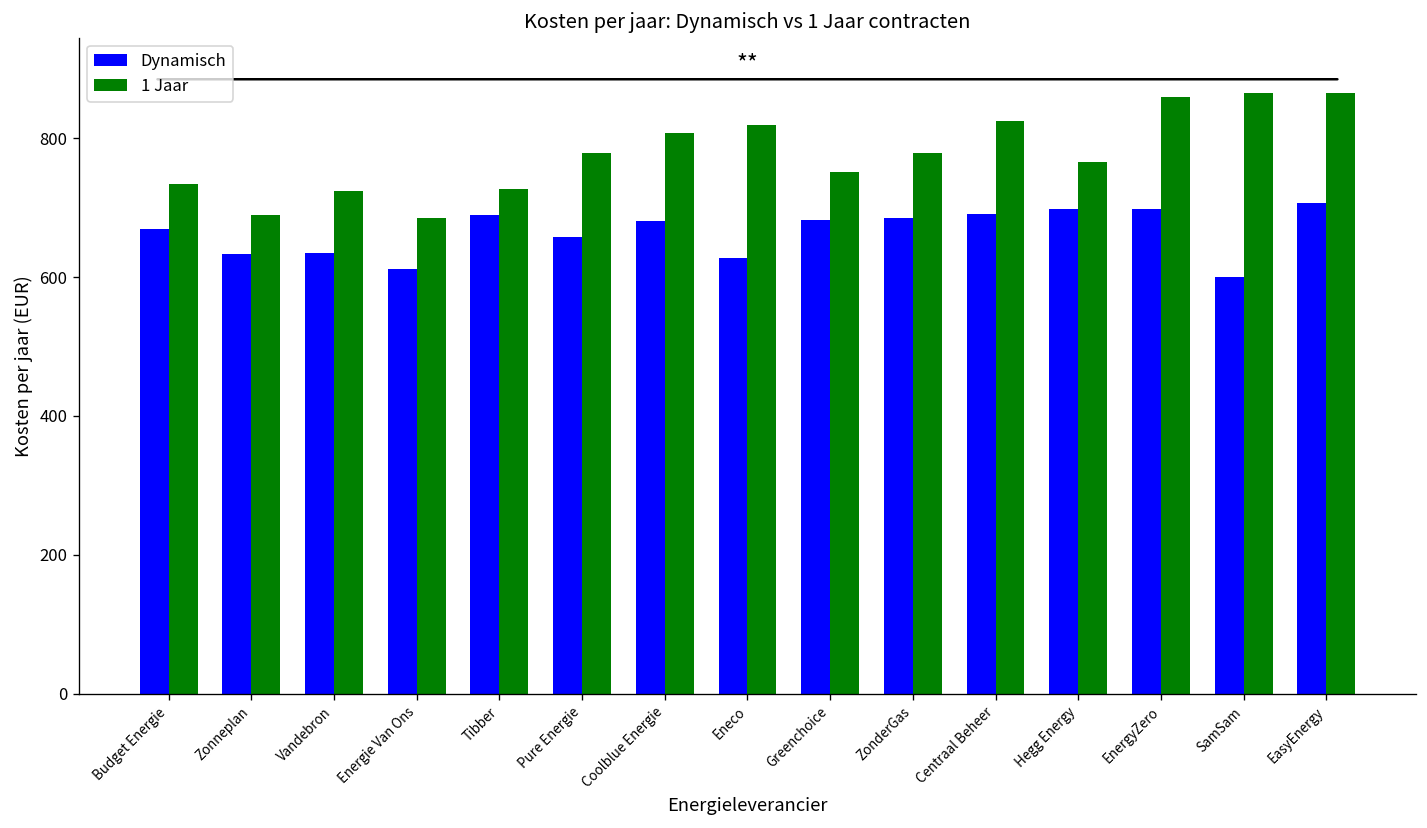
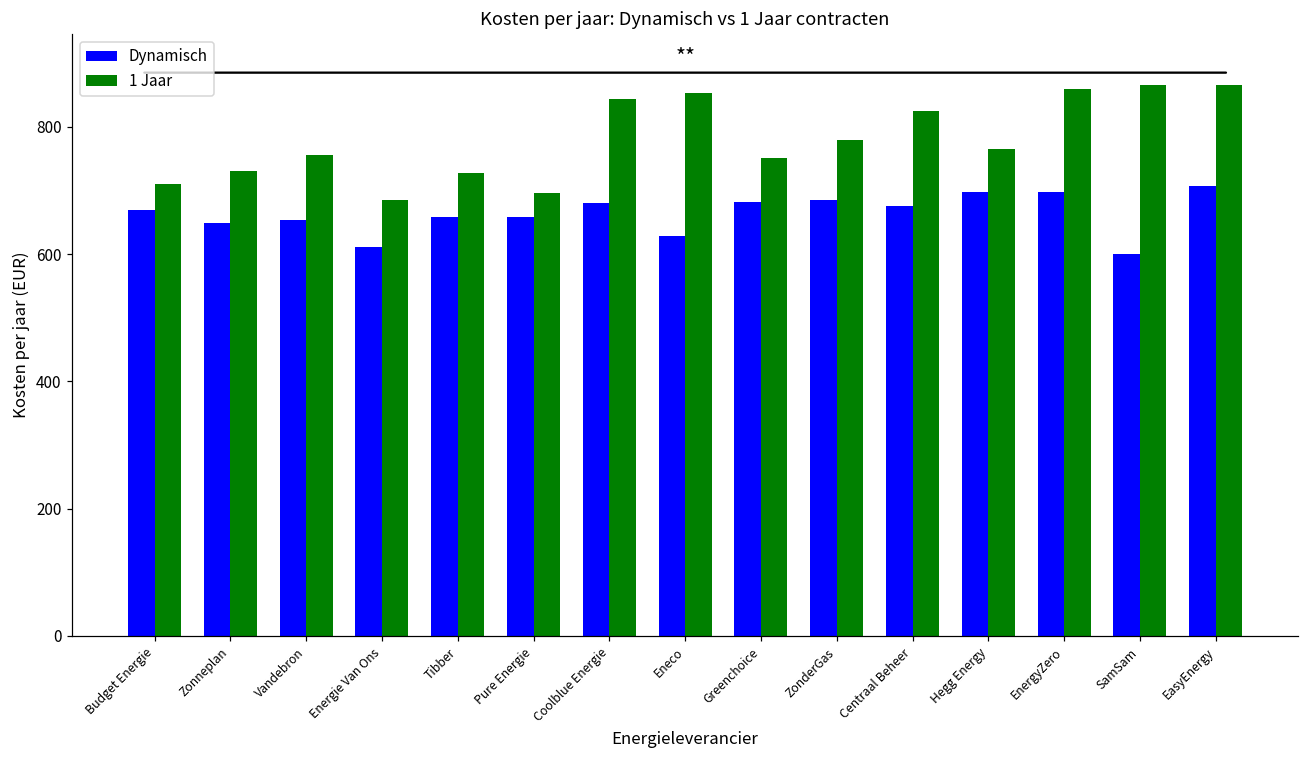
1 Jaar, Budget Energie: 730 -> 710
Dynamisch, Zonneplan: 630 -> 650
1 Jaar, Zonneplan: 690 -> 730
Dynamisch, Vandebron: 630 -> 650
1 Jaar, Vandebron: 720 -> 760
Dynamisch, Tibber: 690 -> 660
1 Jaar, Pure Energie: 780 -> 700
1 Jaar, Coolblue Energie: 810 -> 840
1 Jaar, Eneco: 820 -> 850
Dynamisch, Centraal Beheer: 690 -> 680
